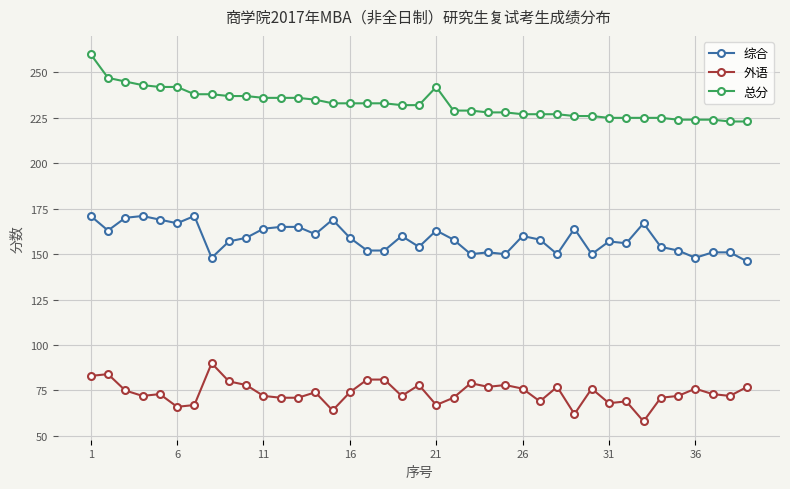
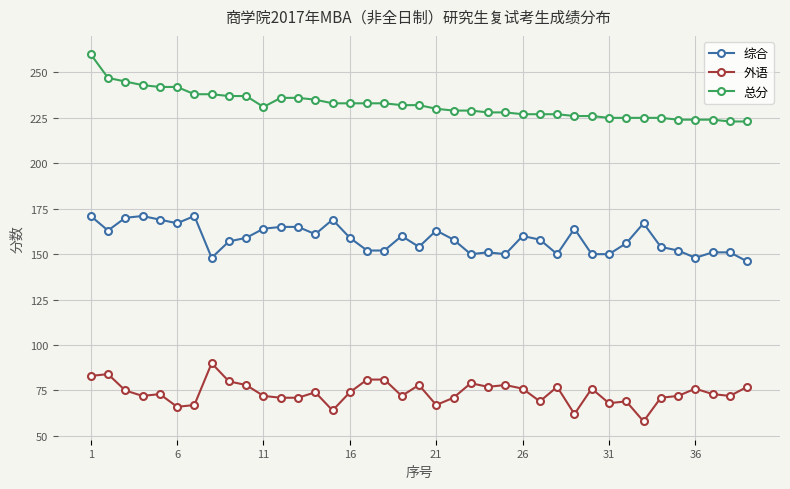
总分, 11: 236 -> 231
总分, 21: 242 -> 230
综合, 31: 157 -> 150
